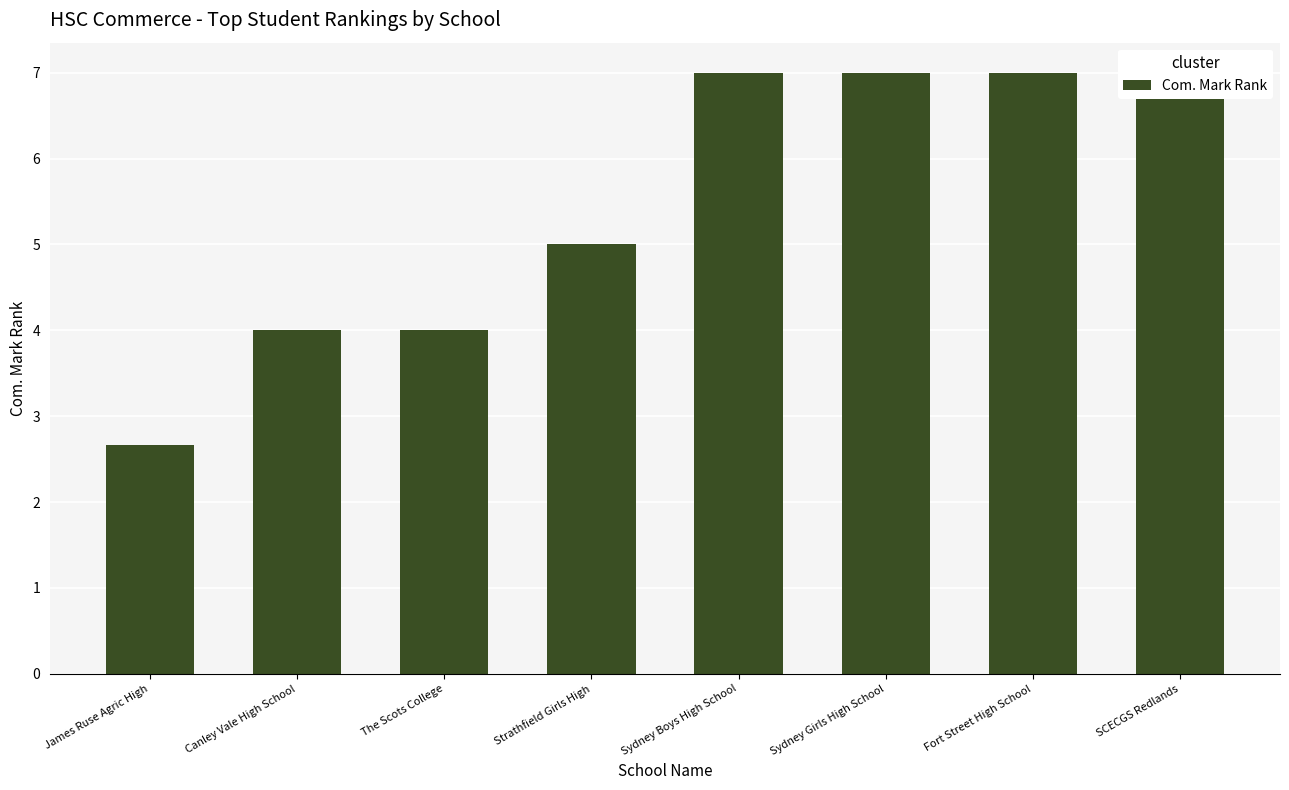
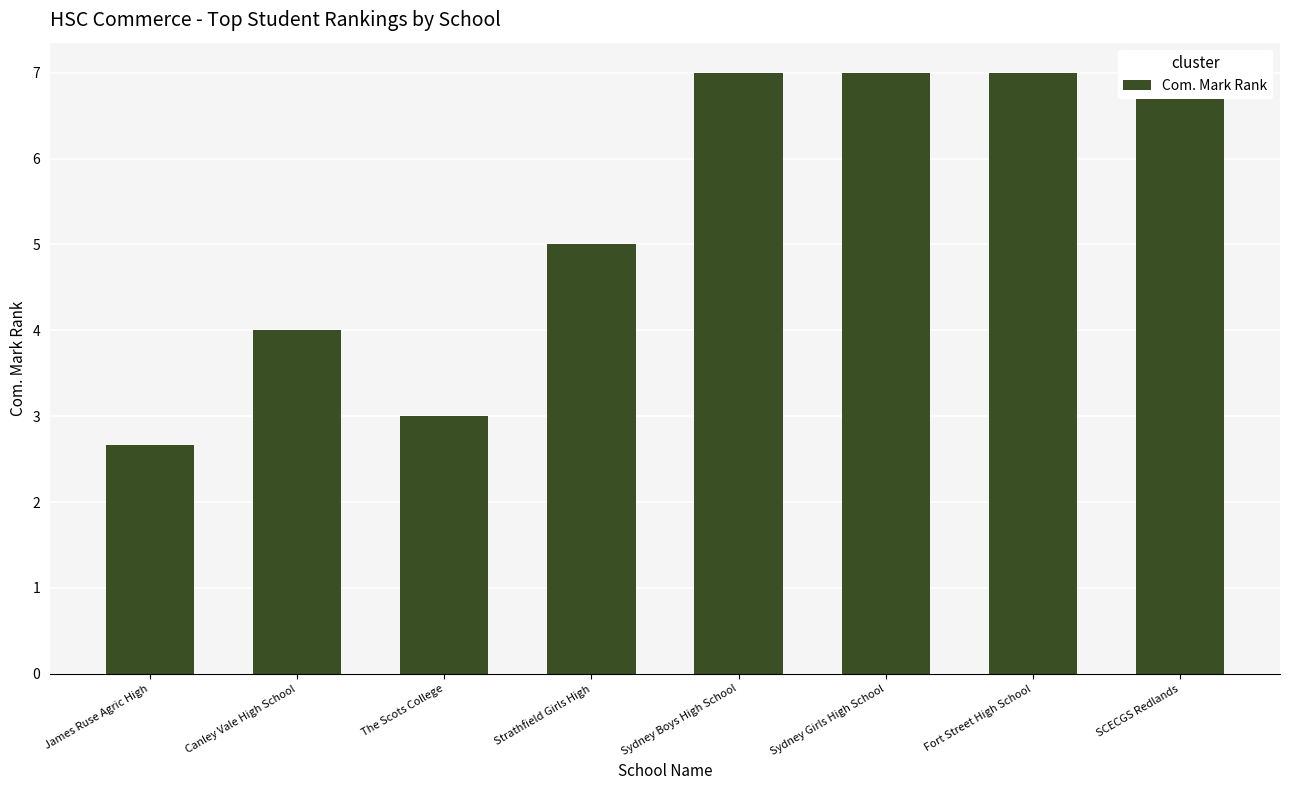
The Scots College: 4 -> 3
